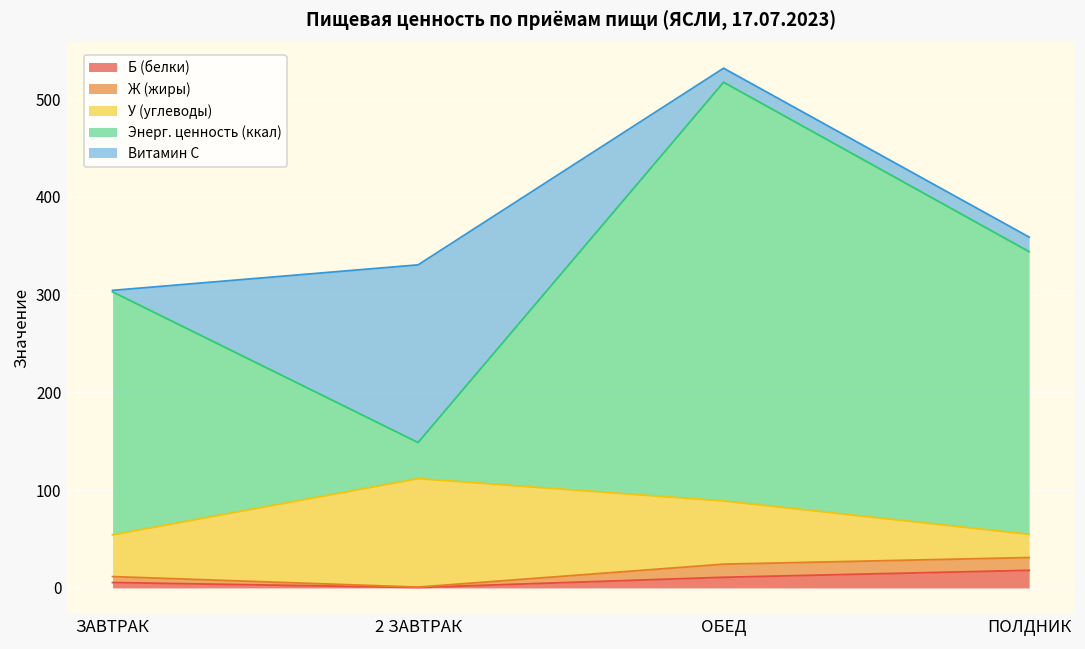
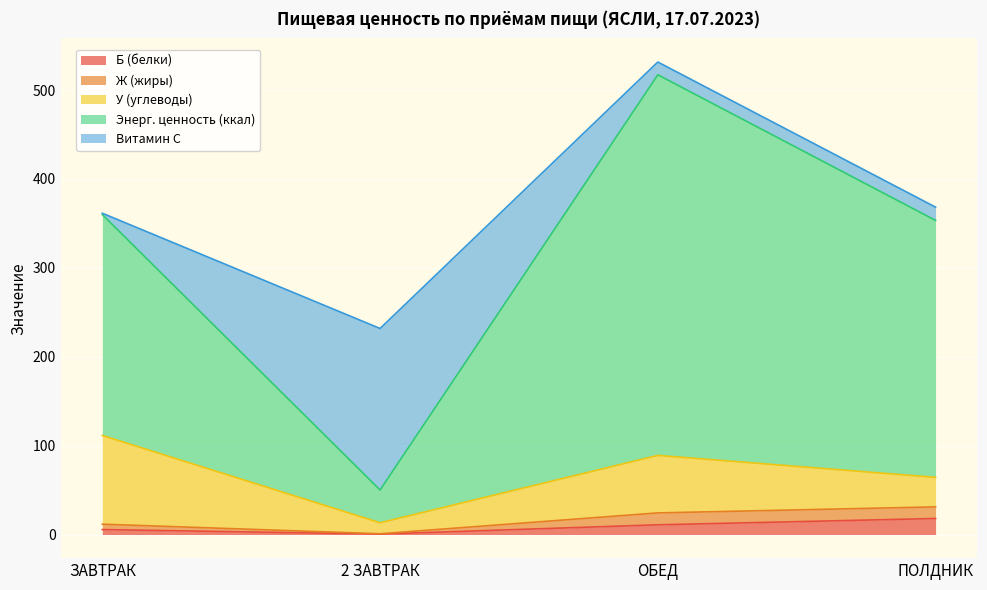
У (углеводы), ЗАВТРАК: 40 -> 100
У (углеводы), 2 ЗАВТРАК: 110 -> 10
У (углеводы), ПОЛДНИК: 20 -> 30
